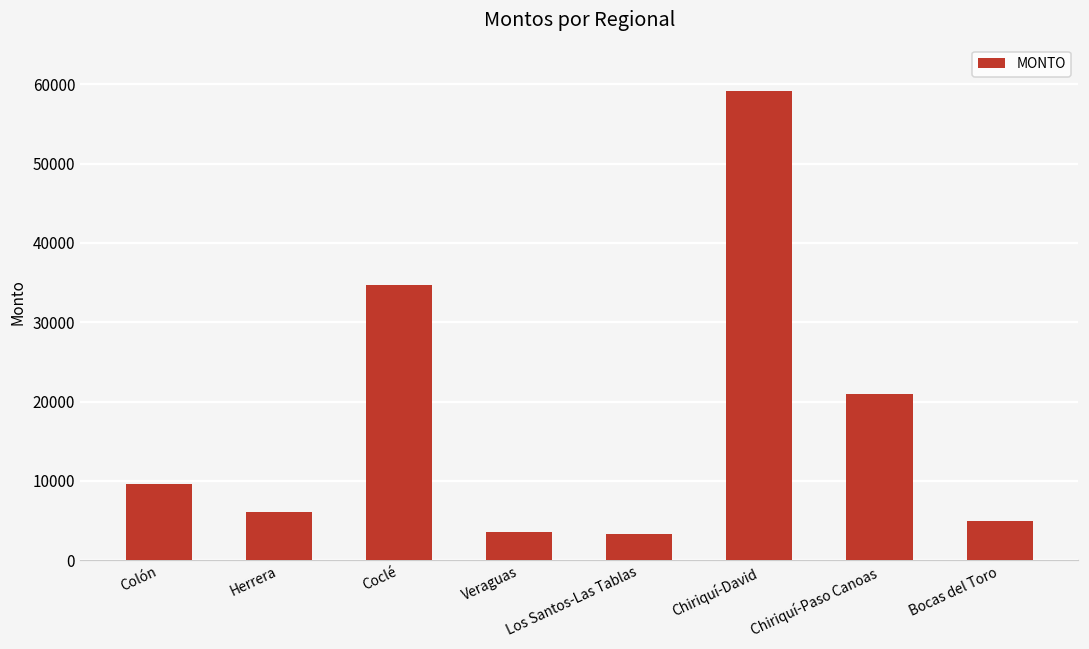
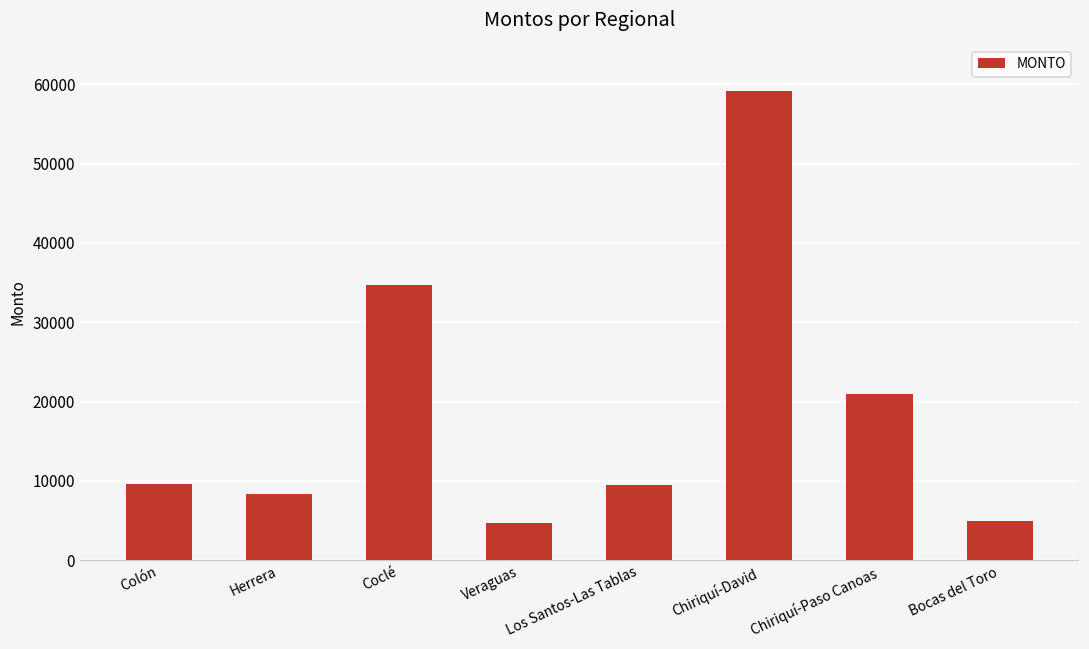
Herrera: 6000 -> 8000
Veraguas: 4000 -> 5000
Los Santos-Las Tablas: 3000 -> 10000
